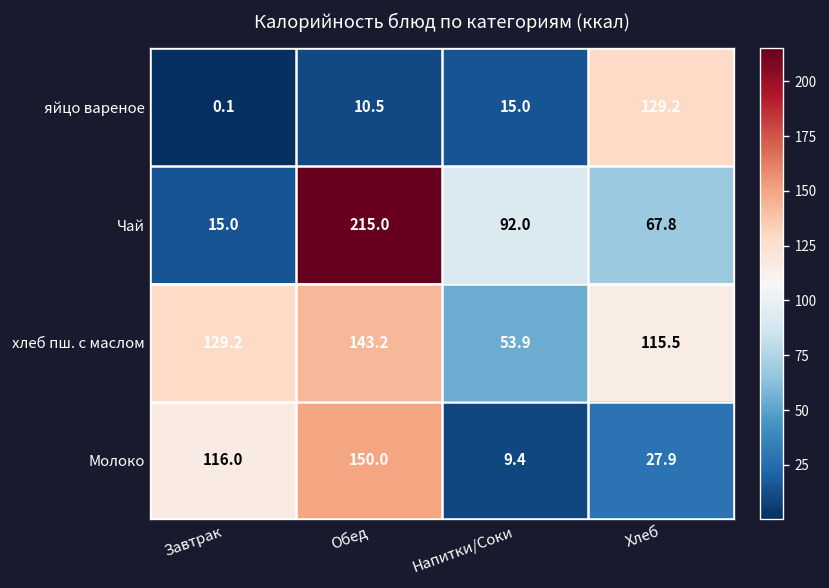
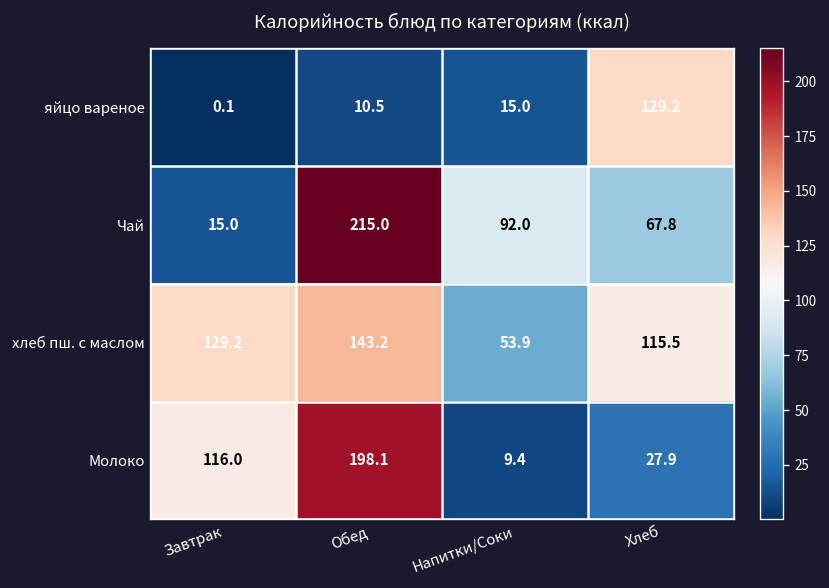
Молоко, Обед: 150.0 -> 198.1
